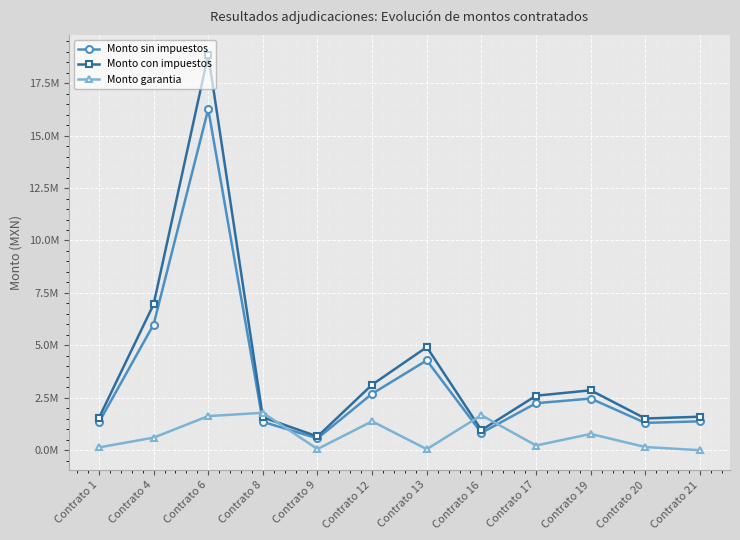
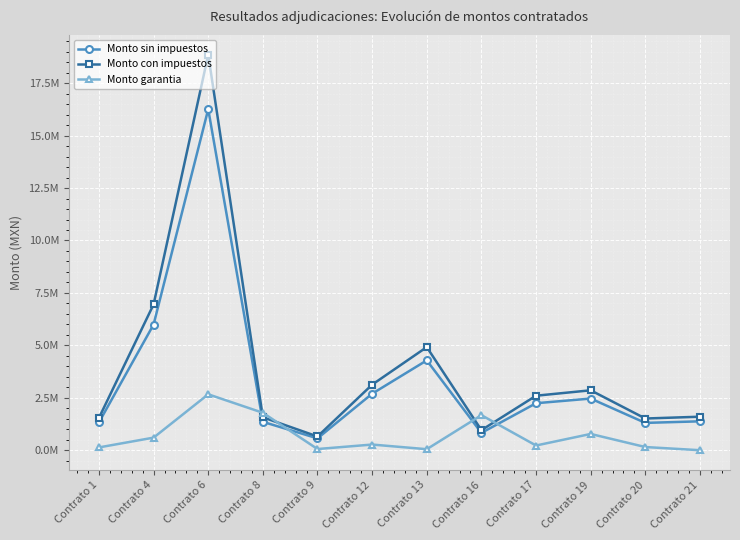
Monto garantia, Contrato 6: 1600000 -> 2700000
Monto garantia, Contrato 12: 1400000 -> 300000
